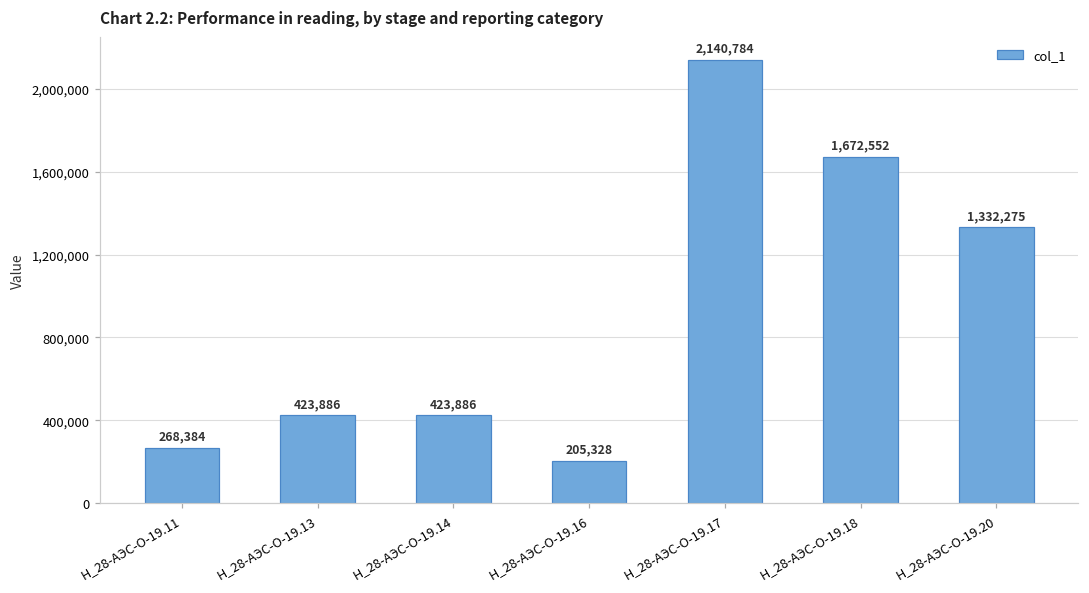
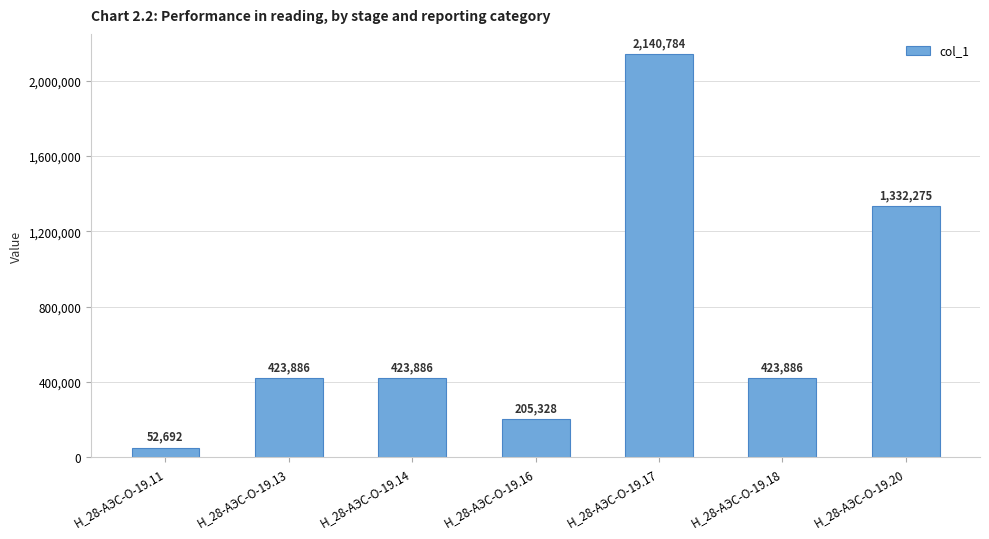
Н_28-АЭС-О-19.11: 268,384 -> 52,692
Н_28-АЭС-О-19.18: 1,672,552 -> 423,886
